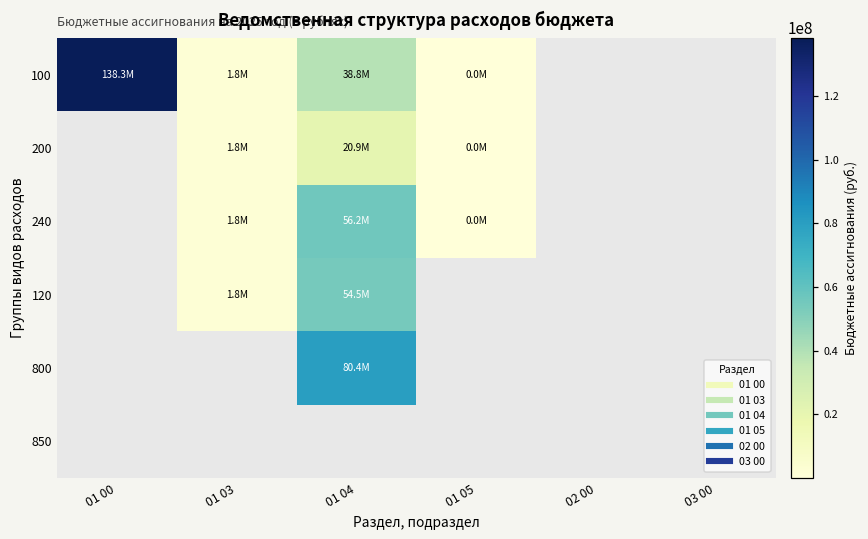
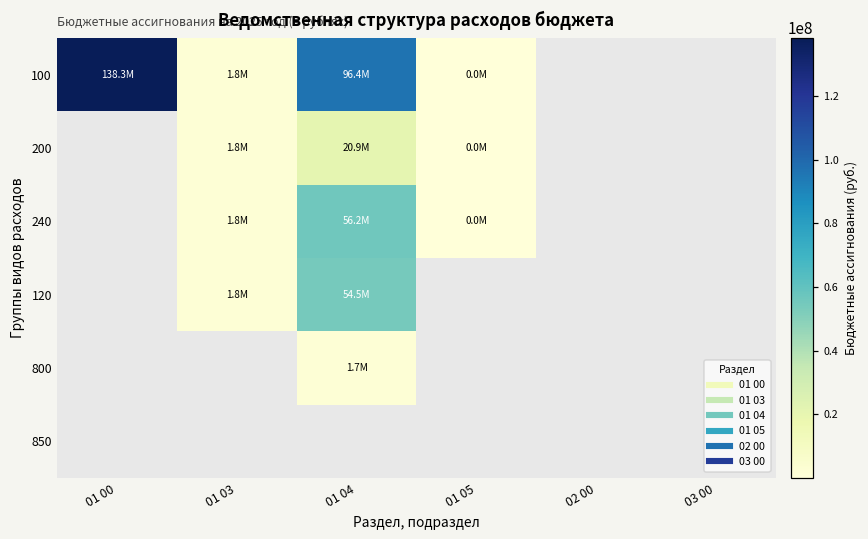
100, 01 04: 38.8M -> 96.4M
800, 01 04: 80.4M -> 1.7M
